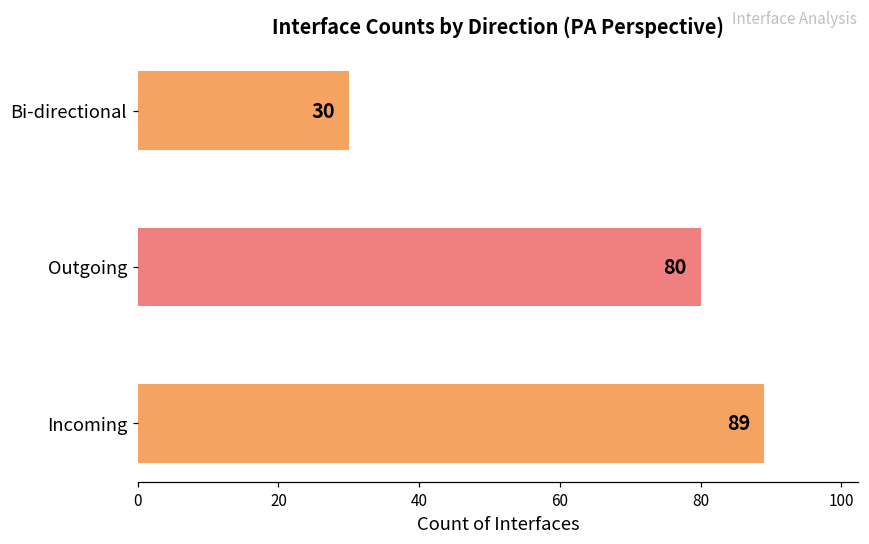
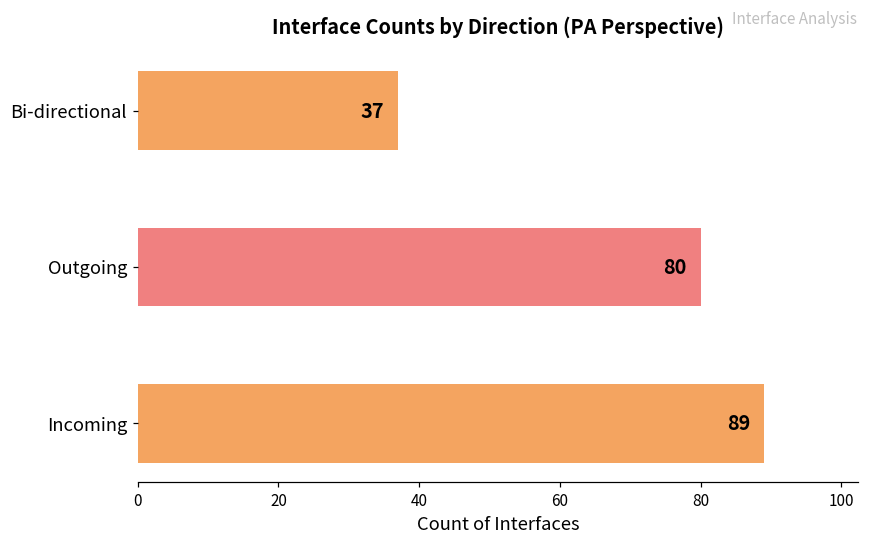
Bi-directional: 30 -> 37
